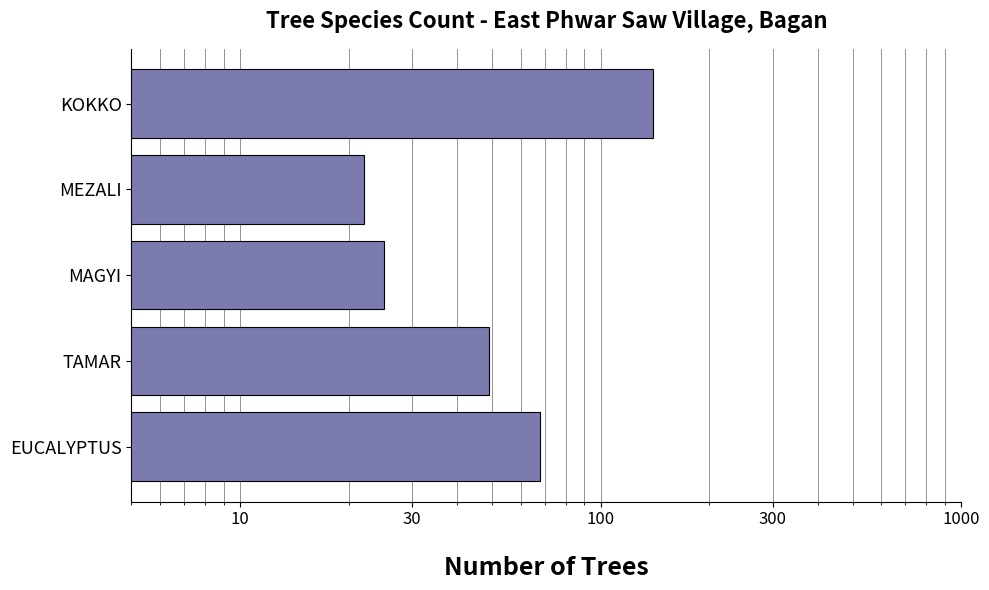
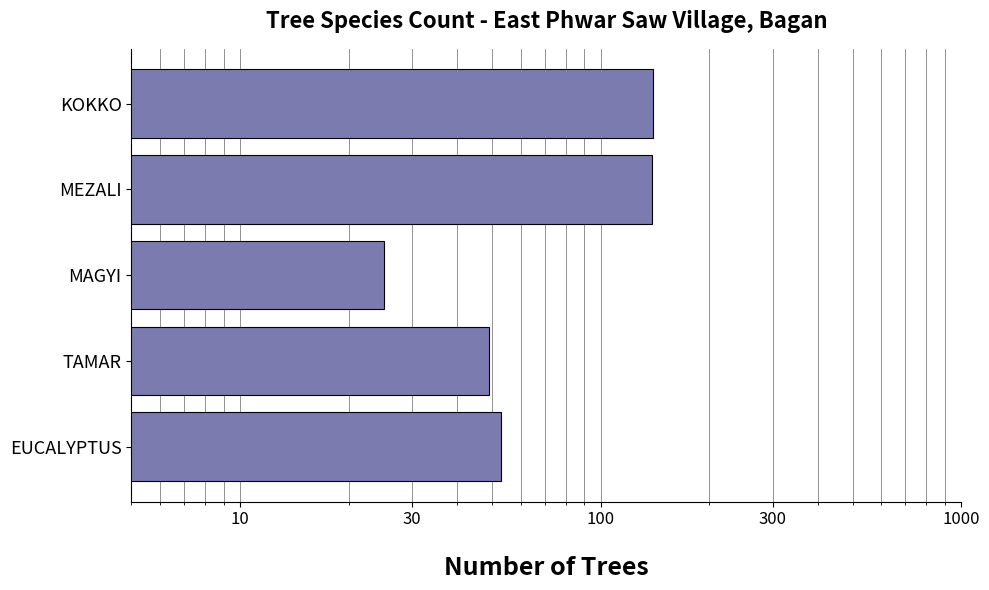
MEZALI: 22 -> 139
EUCALYPTUS: 68 -> 53
